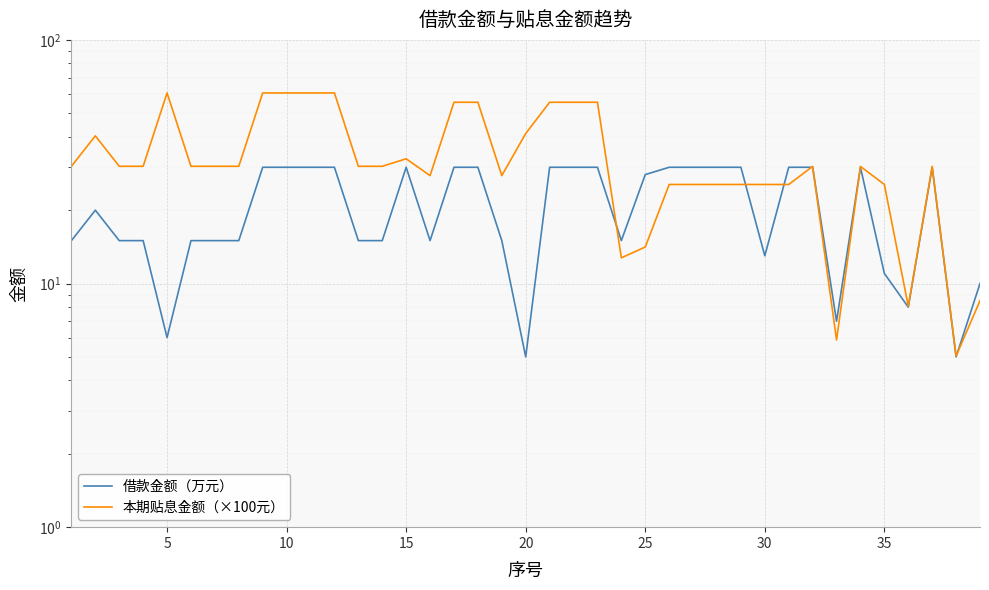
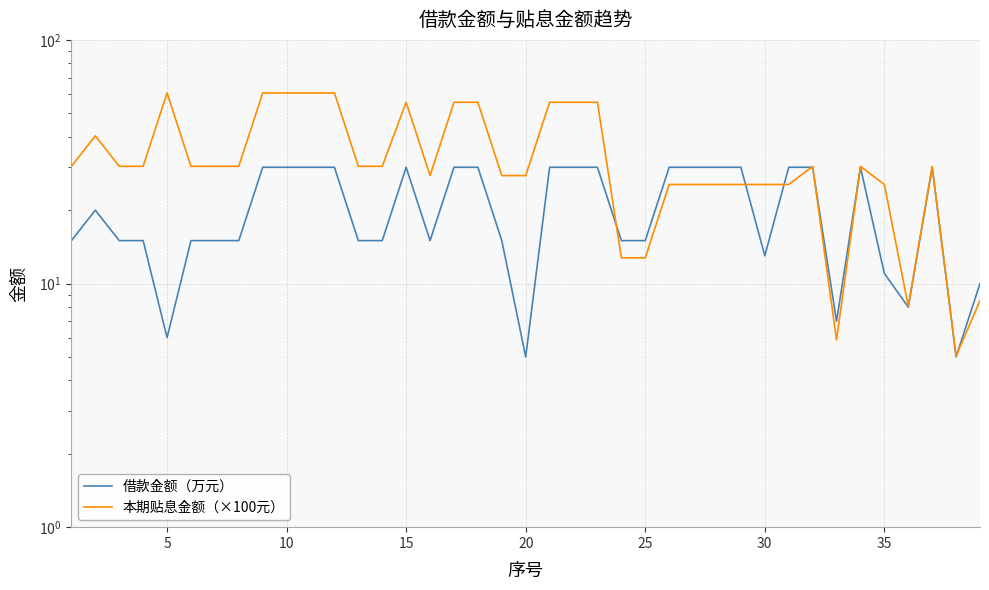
本期贴息金额（×100元）, 15: 33 -> 55
本期贴息金额（×100元）, 20: 41 -> 28
借款金额（万元）, 25: 28 -> 15
本期贴息金额（×100元）, 25: 14 -> 13
